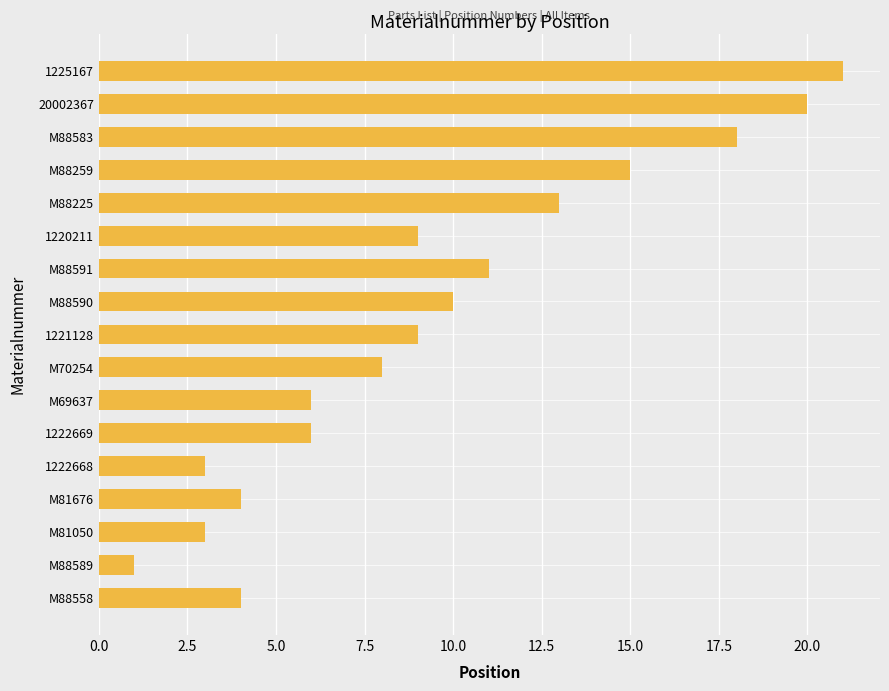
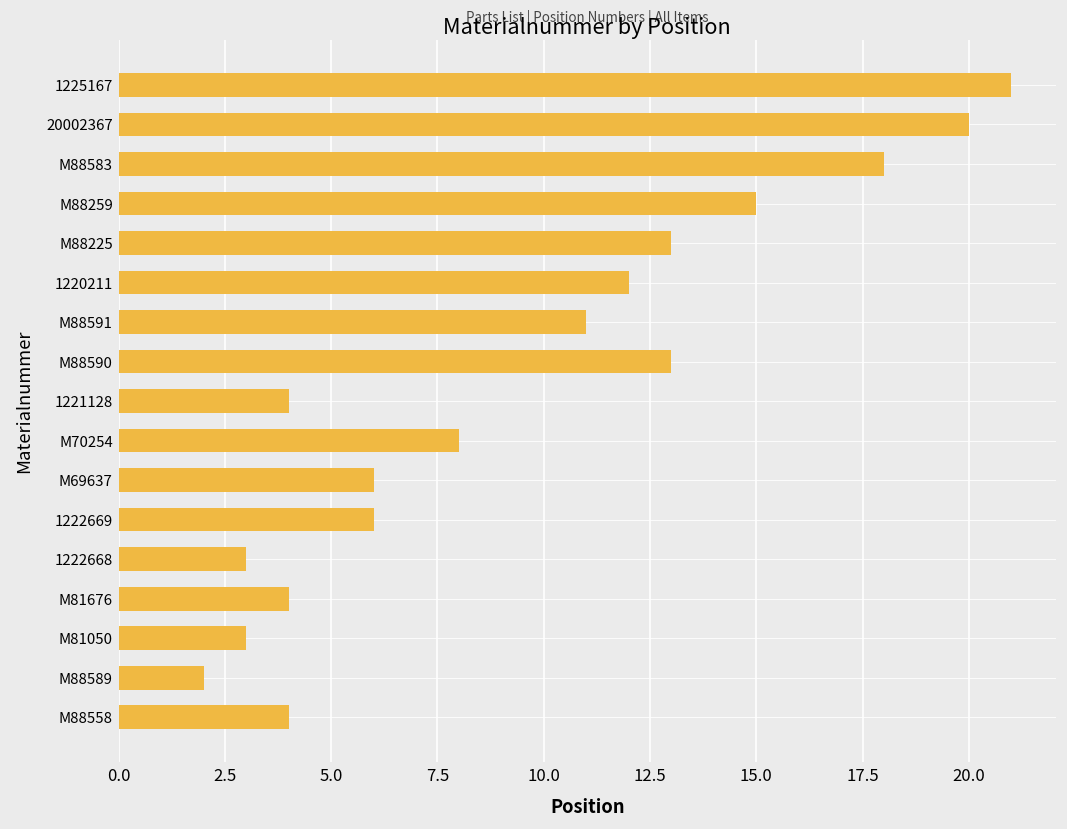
1220211: 9 -> 12
M88590: 10 -> 13
1221128: 9 -> 4
M88589: 1 -> 2
